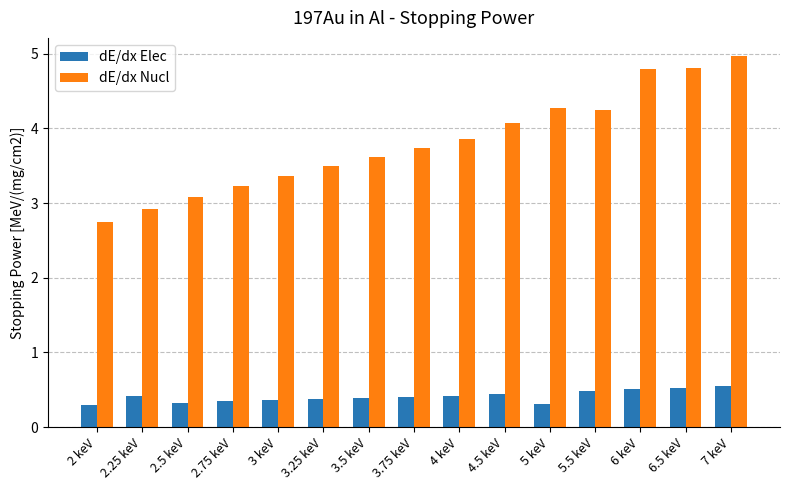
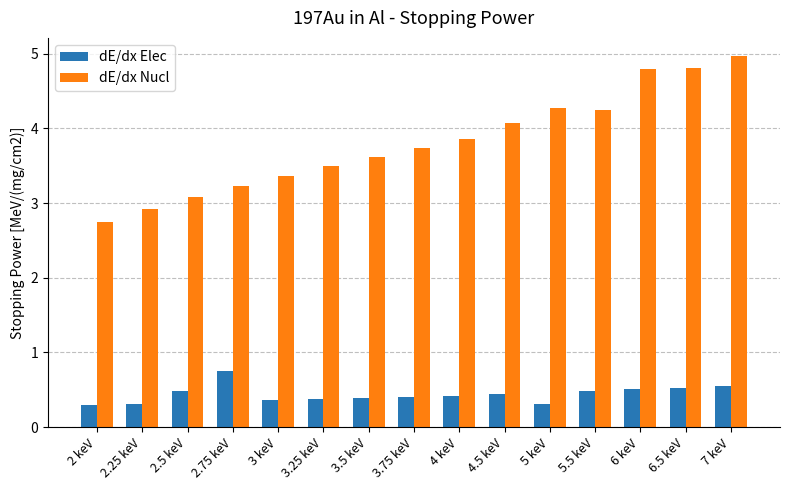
dE/dx Elec, 2.25 keV: 0.4 -> 0.3
dE/dx Elec, 2.5 keV: 0.3 -> 0.5
dE/dx Elec, 2.75 keV: 0.3 -> 0.7
